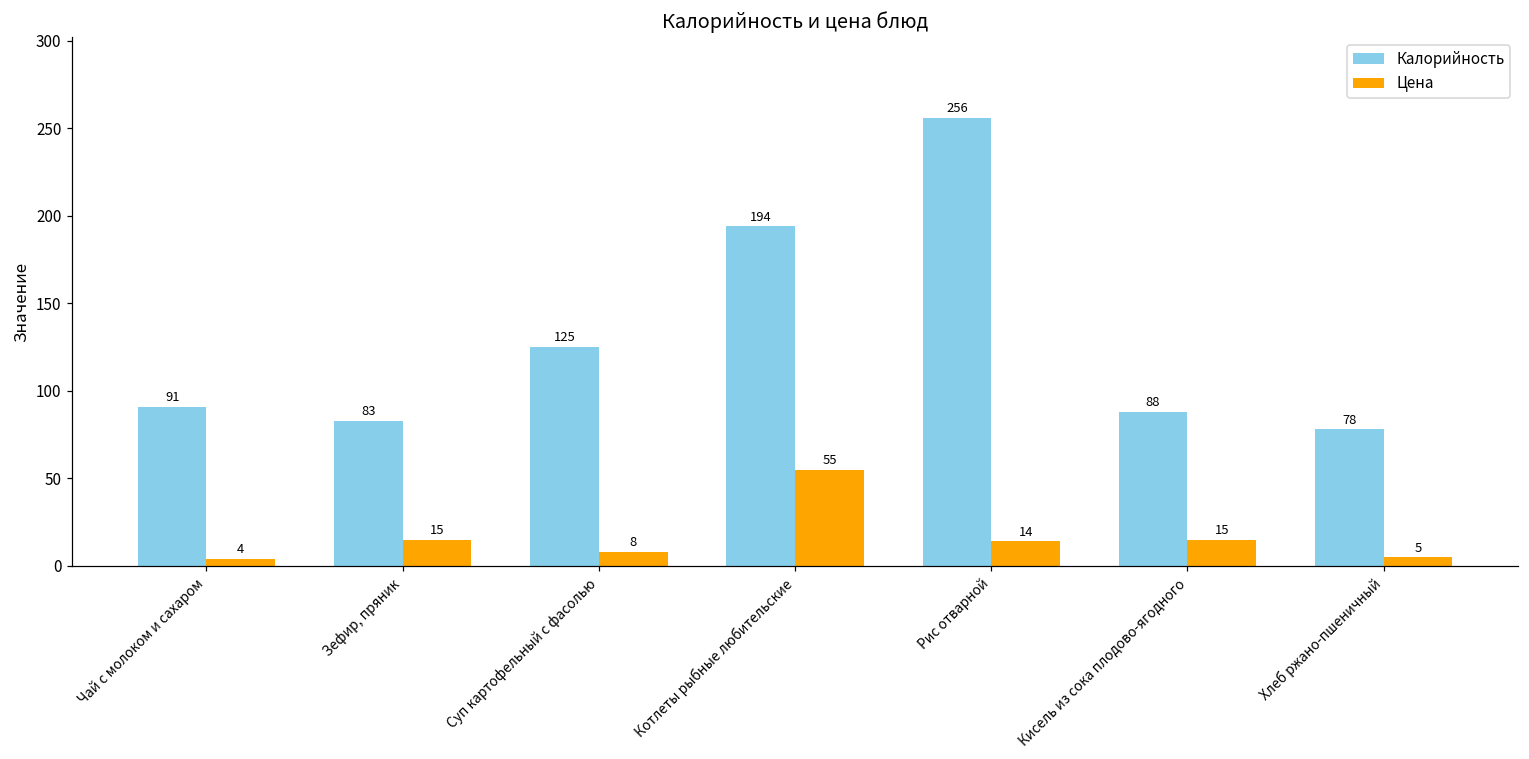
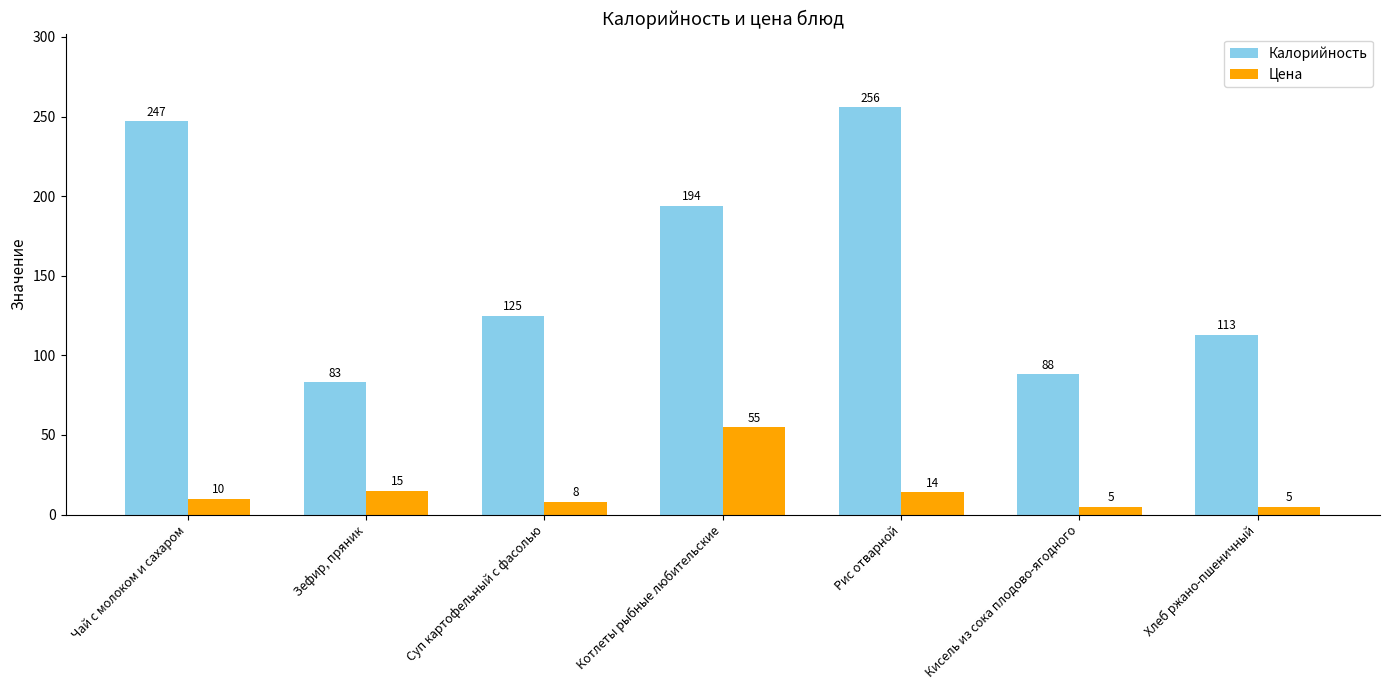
Калорийность, Чай с молоком и сахаром: 91 -> 247
Цена, Чай с молоком и сахаром: 4 -> 10
Цена, Кисель из сока плодово-ягодного: 15 -> 5
Калорийность, Хлеб ржано-пшеничный: 78 -> 113
